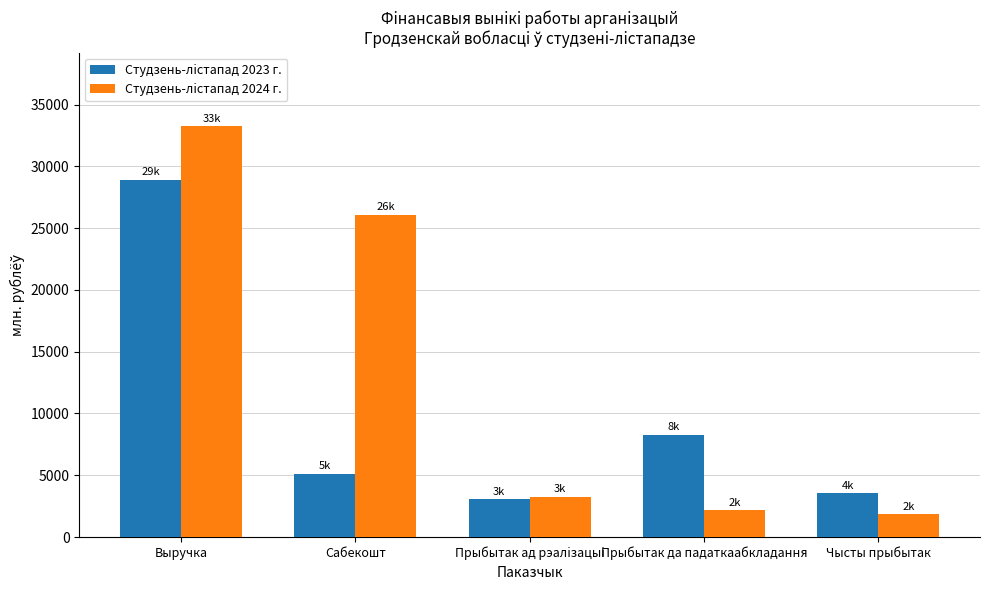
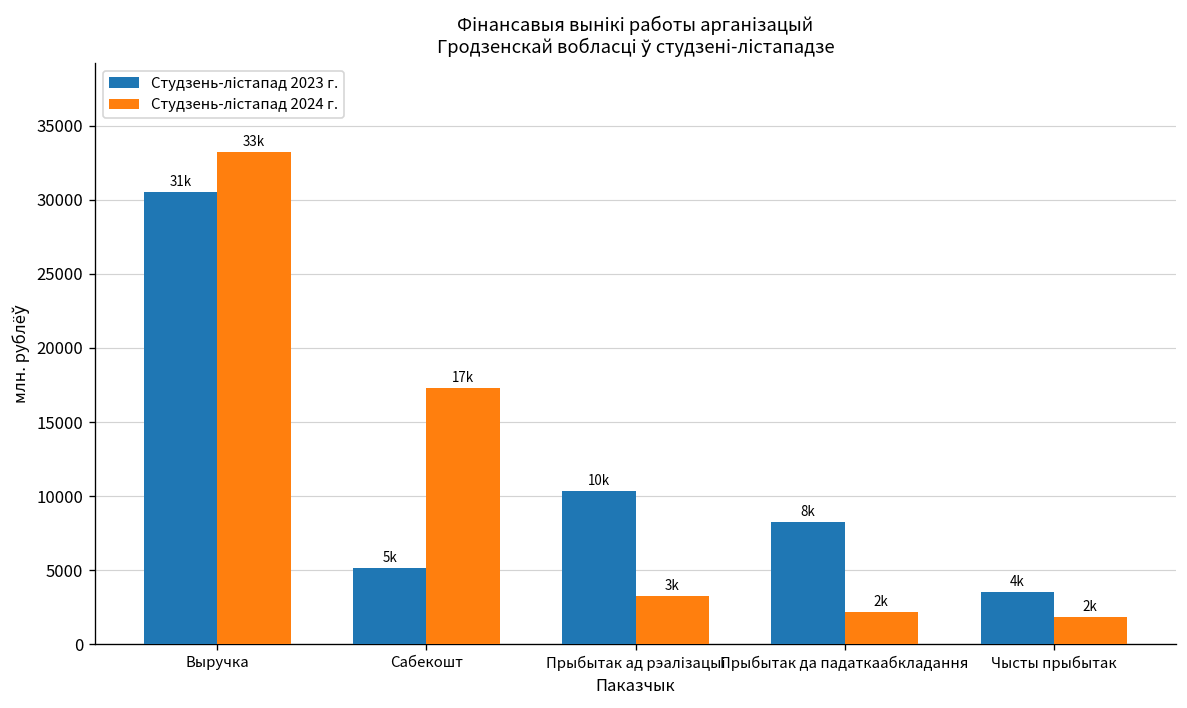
Студзень-лiстапад 2023 г., Выручка: 29k -> 31k
Студзень-лiстапад 2024 г., Сабекошт: 26k -> 17k
Студзень-лiстапад 2023 г., Прыбытак ад рэалiзацыi: 3k -> 10k
